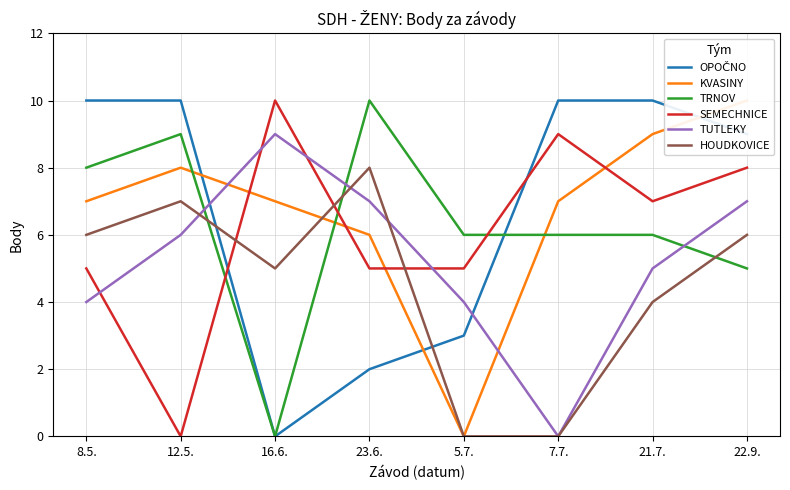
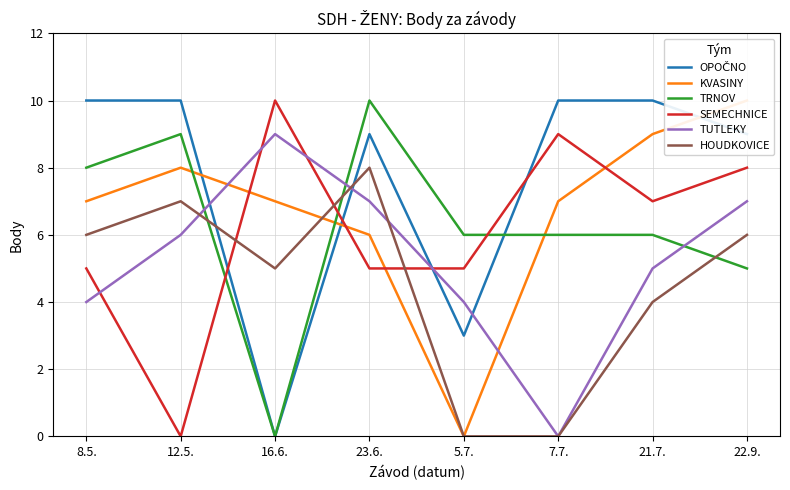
OPOČNO, 23.6.: 2 -> 9
